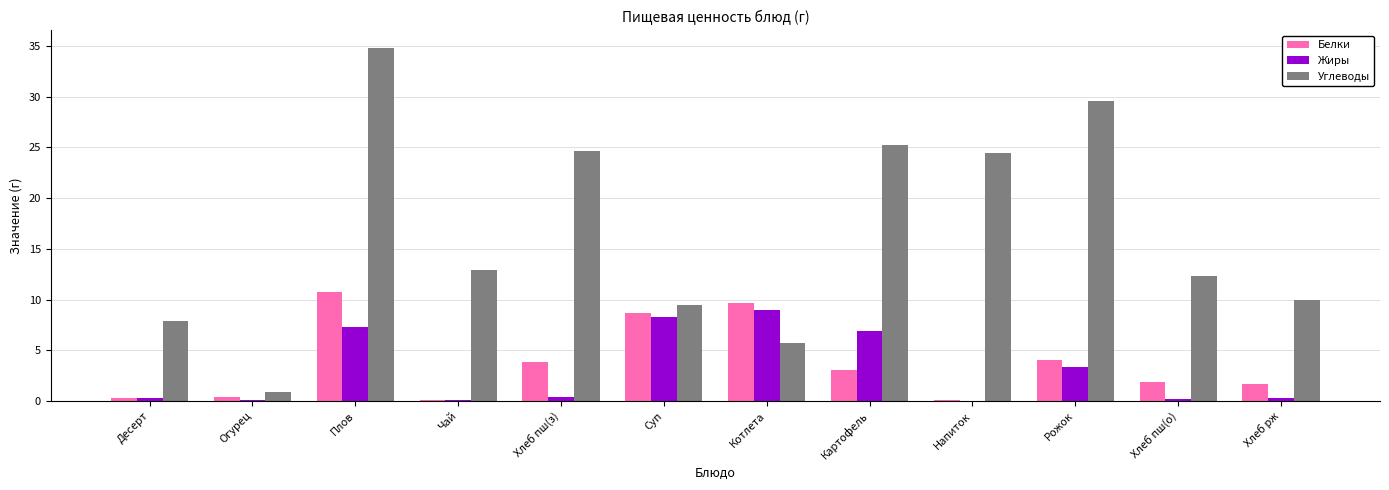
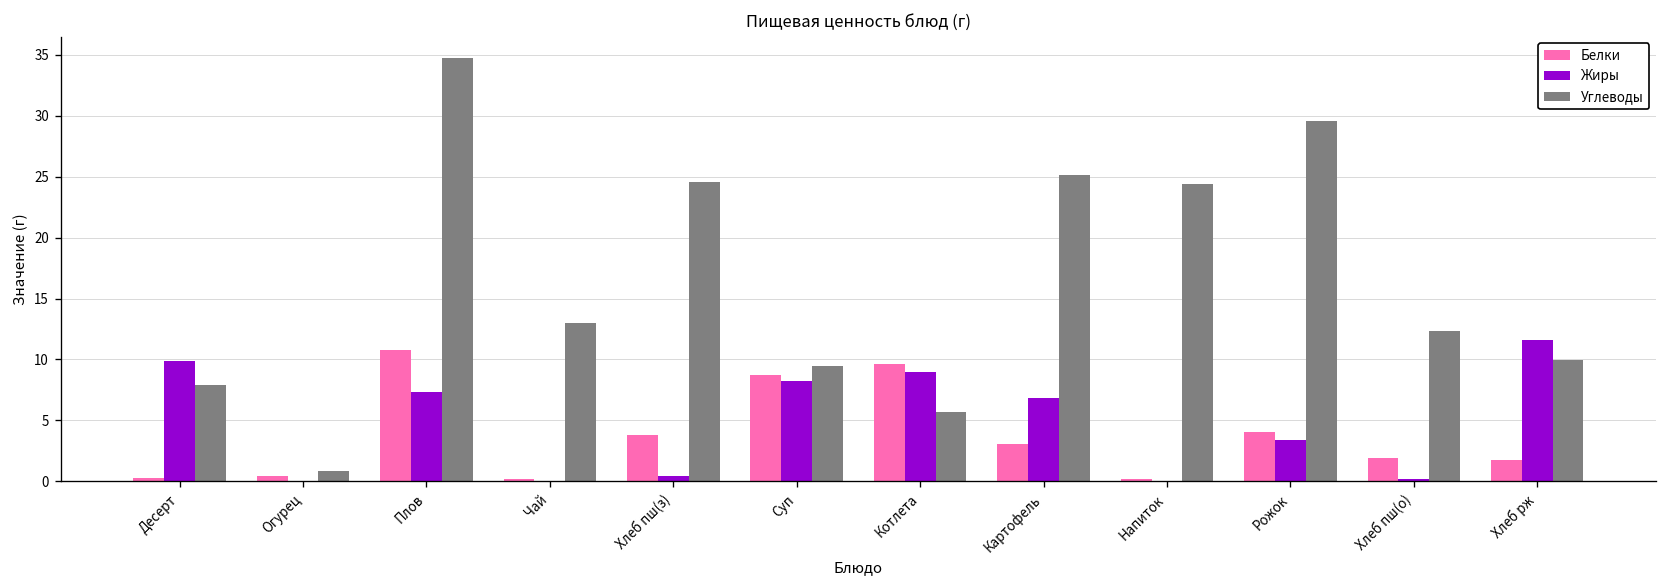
Жиры, Десерт: 0.3 -> 9.9
Жиры, Хлеб рж: 0.3 -> 11.6
